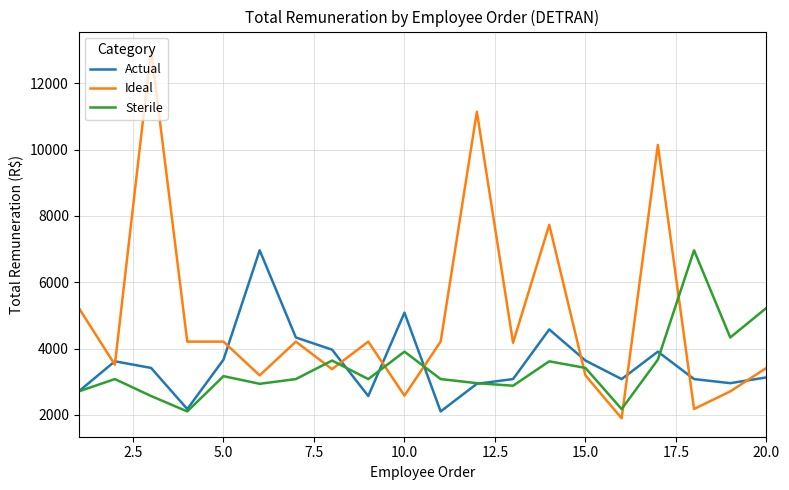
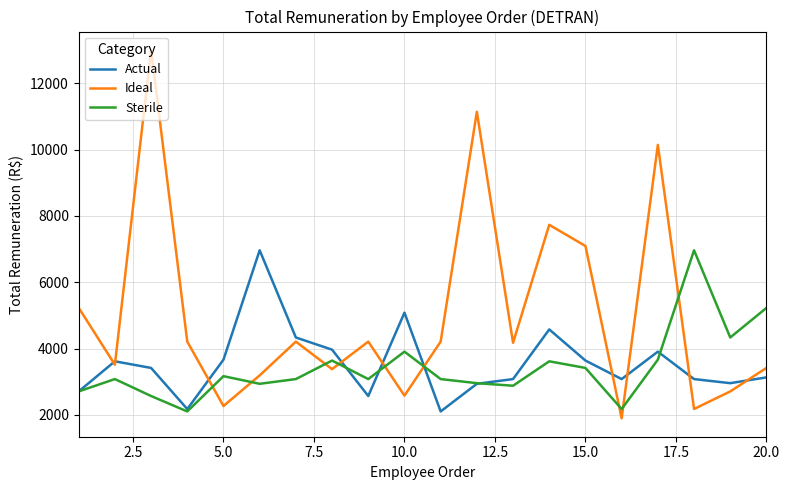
Ideal, 5.0: 4200 -> 2300
Ideal, 15.0: 3200 -> 7100
